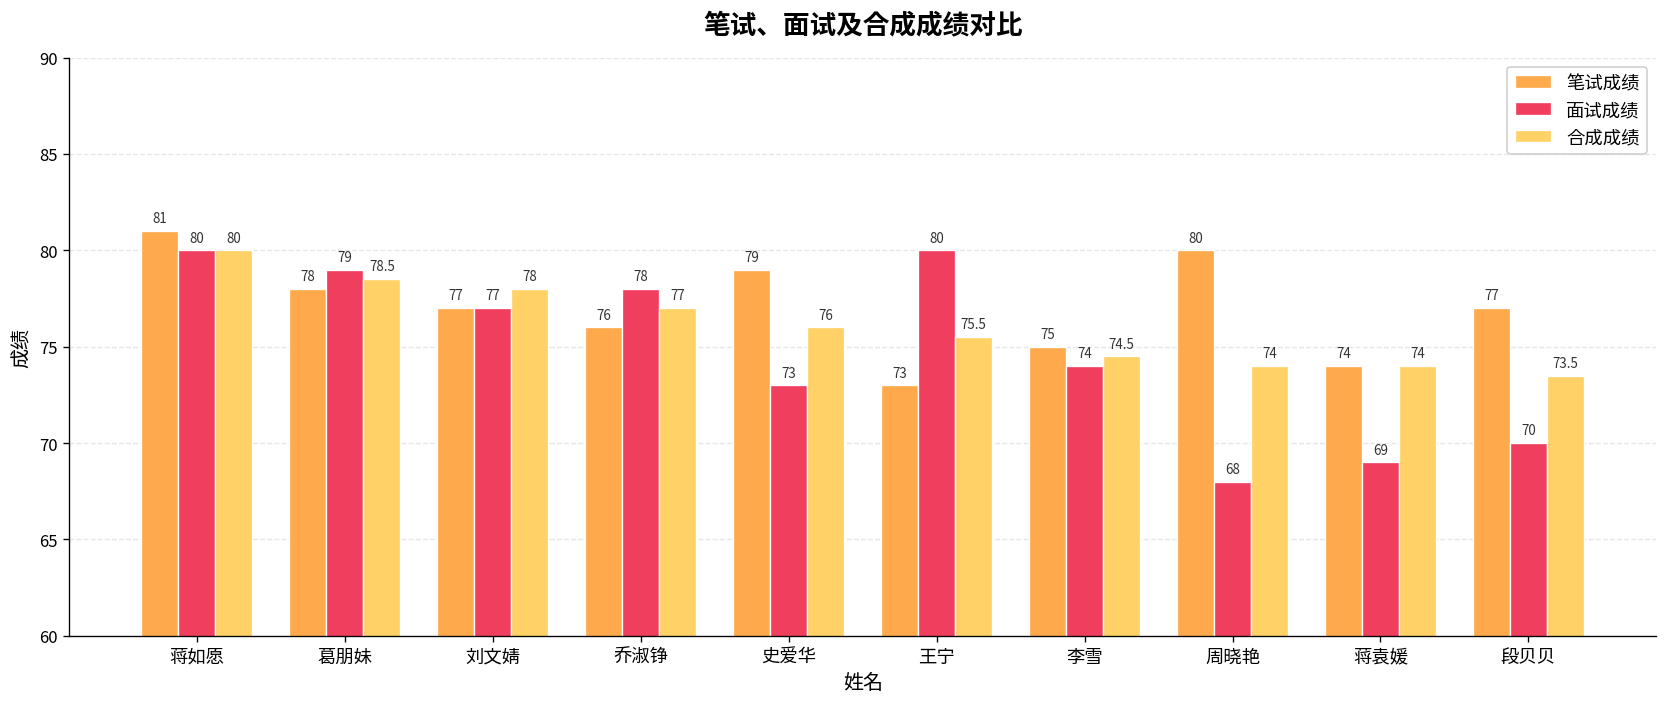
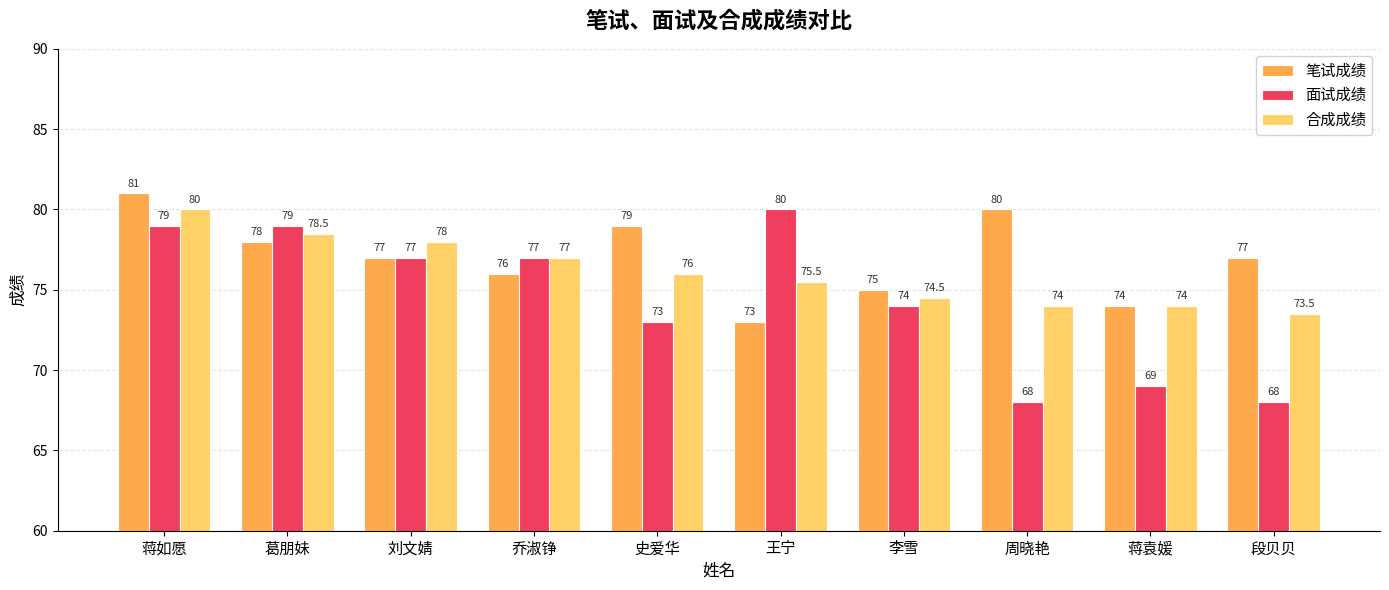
面试成绩, 蒋如愿: 80 -> 79
面试成绩, 乔淑铮: 78 -> 77
面试成绩, 段贝贝: 70 -> 68
